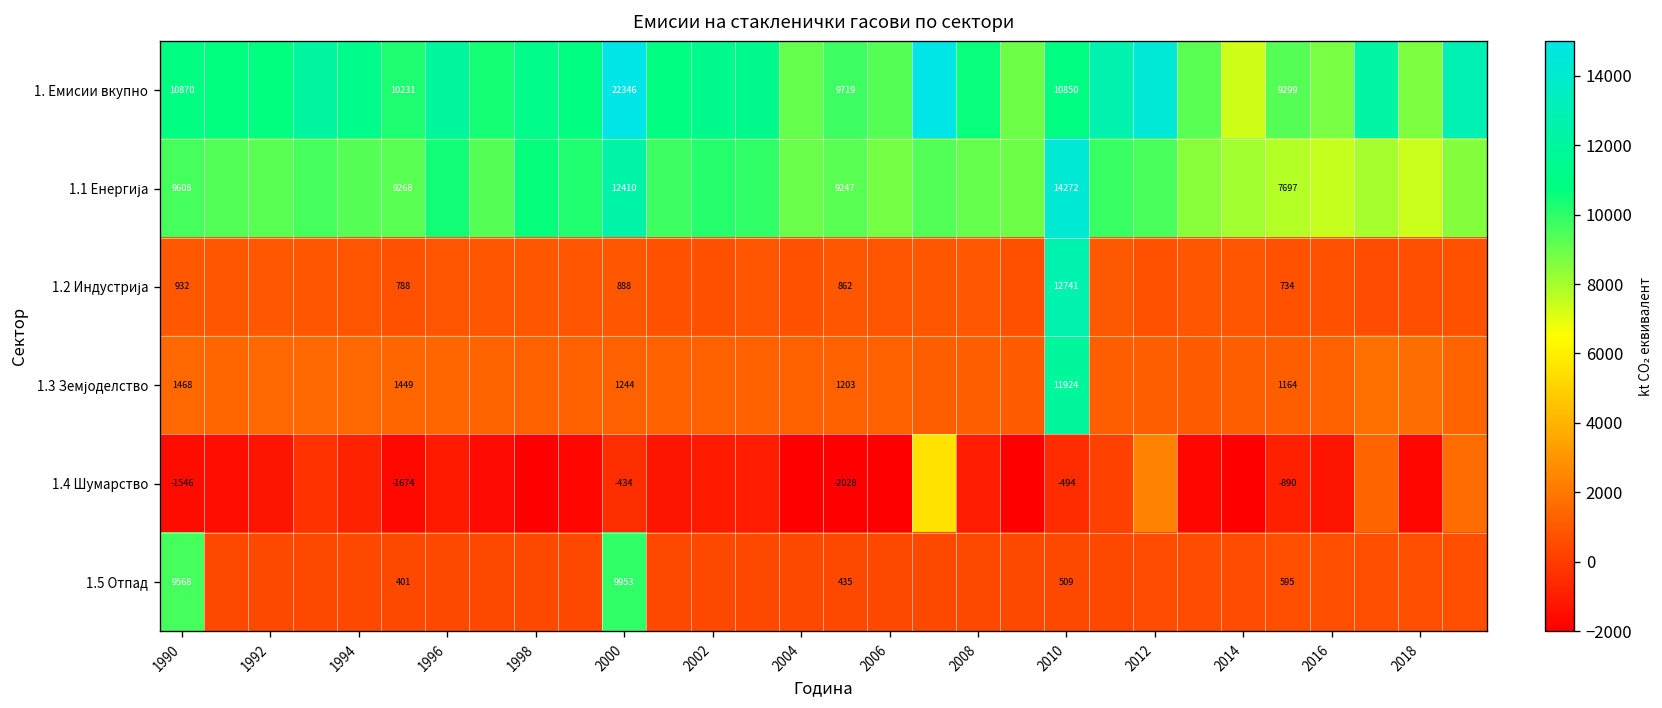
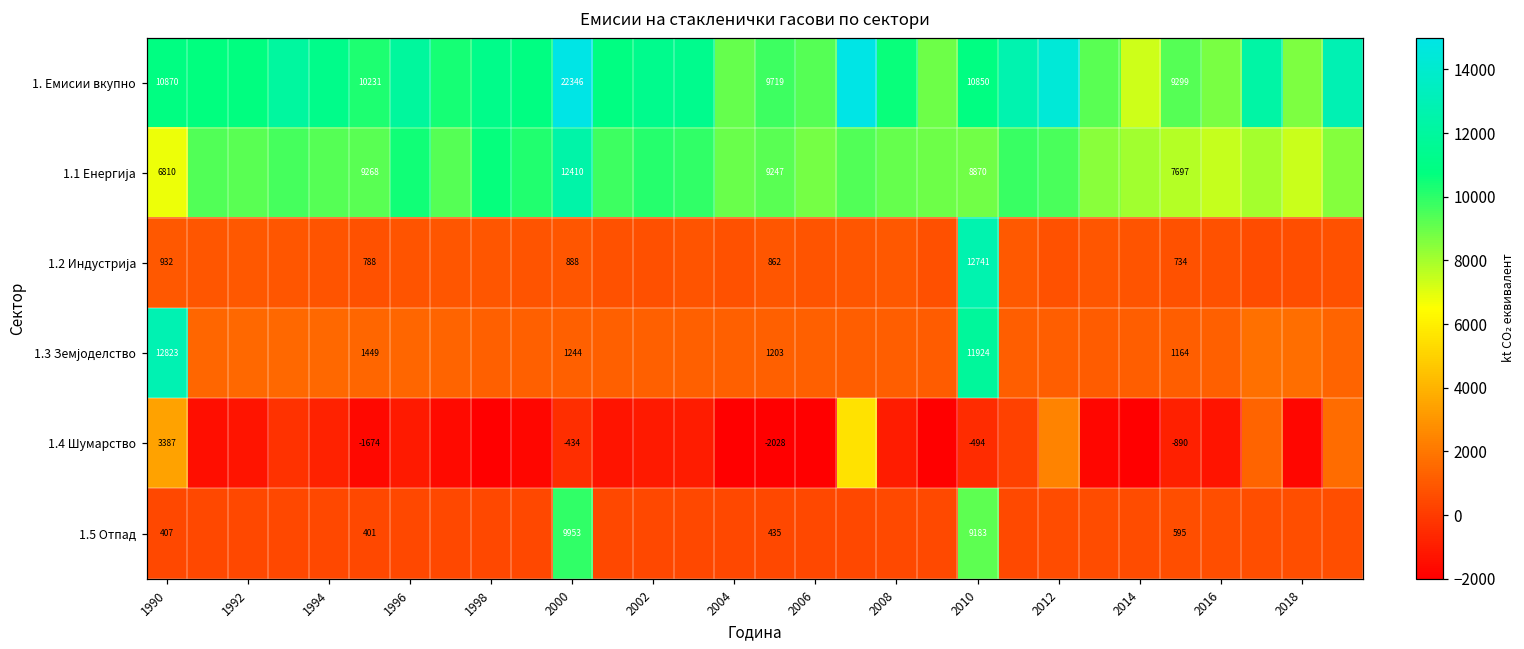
1.1 Енергија, 1990: 9608 -> 6810
1.1 Енергија, 2010: 14272 -> 8870
1.3 Земјоделство, 1990: 1468 -> 12823
1.4 Шумарство, 1990: -1546 -> 3387
1.5 Отпад, 1990: 9568 -> 407
1.5 Отпад, 2010: 509 -> 9183
